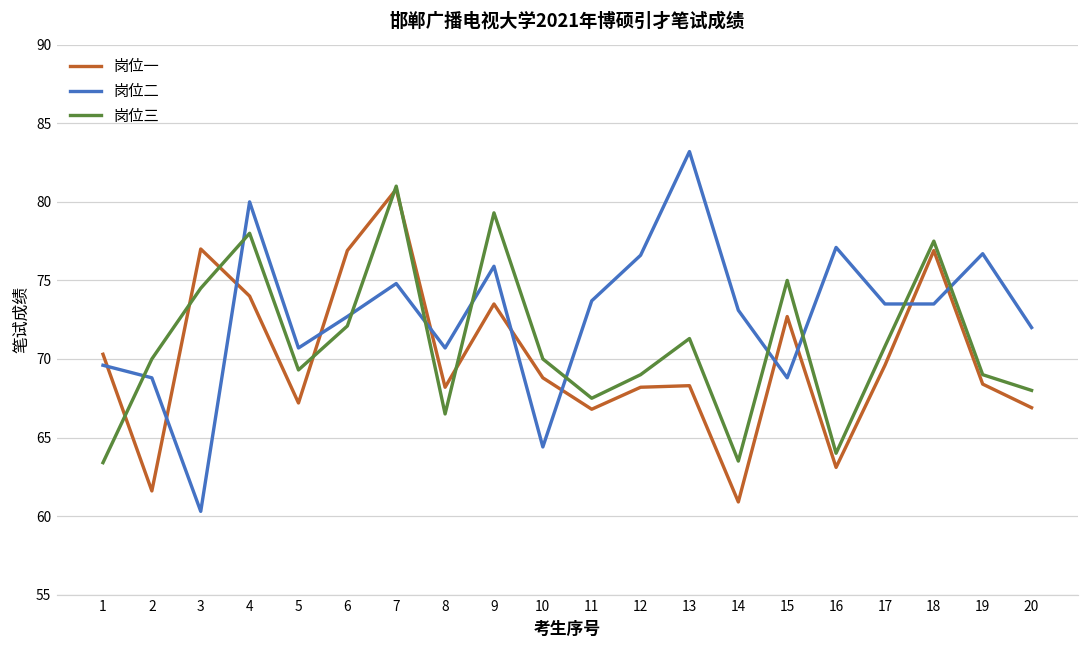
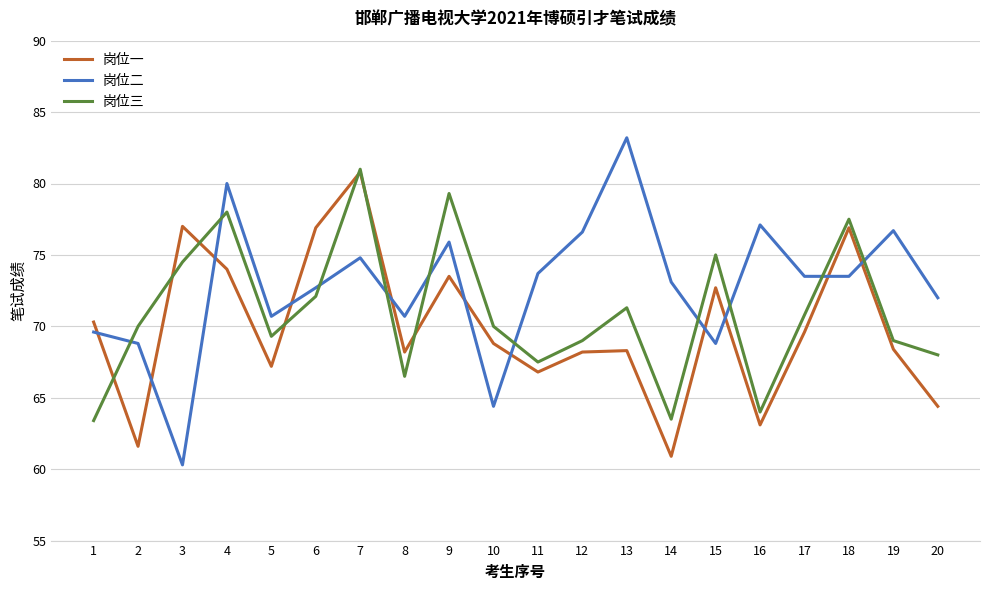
岗位一, 20: 66.9 -> 64.4
